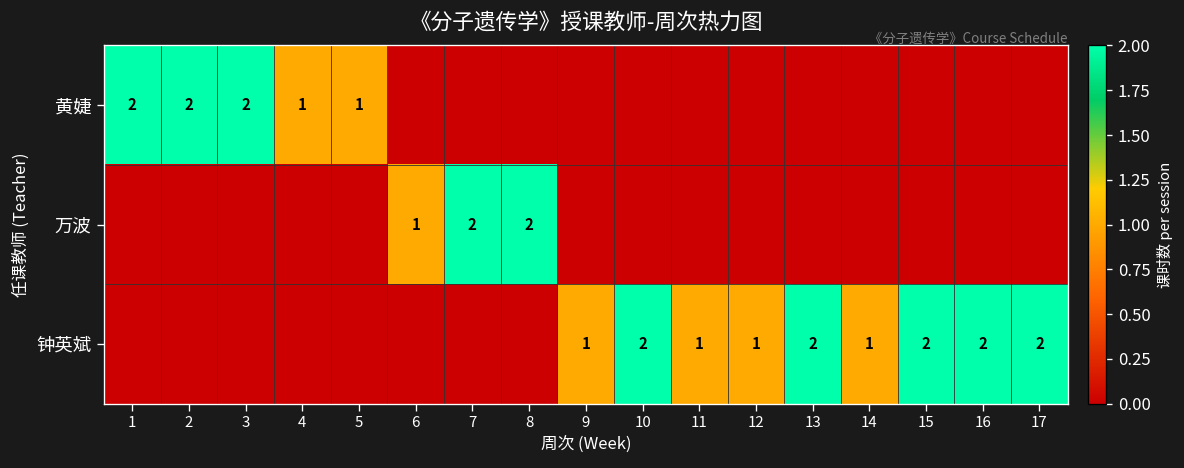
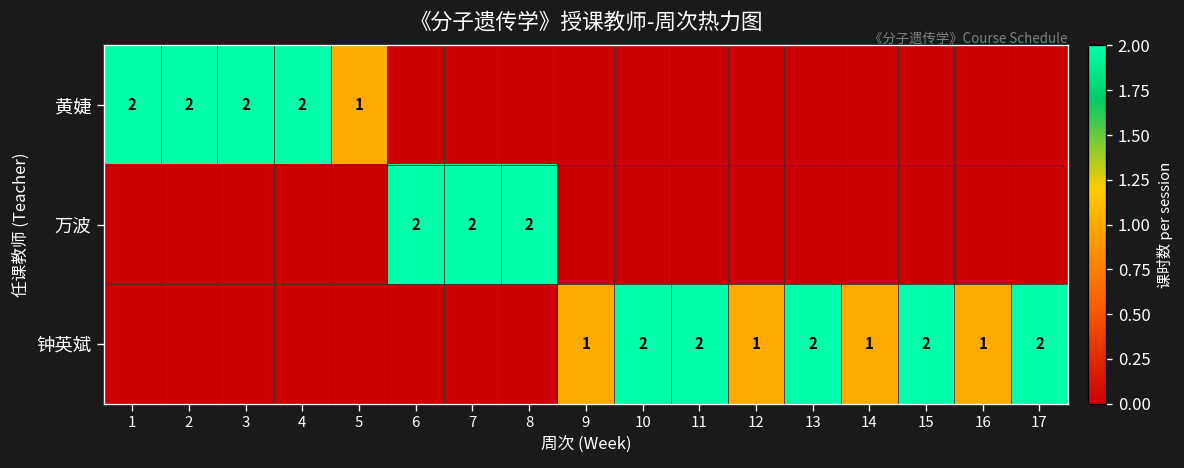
黄婕, 4: 1 -> 2
万波, 6: 1 -> 2
钟英斌, 11: 1 -> 2
钟英斌, 16: 2 -> 1
